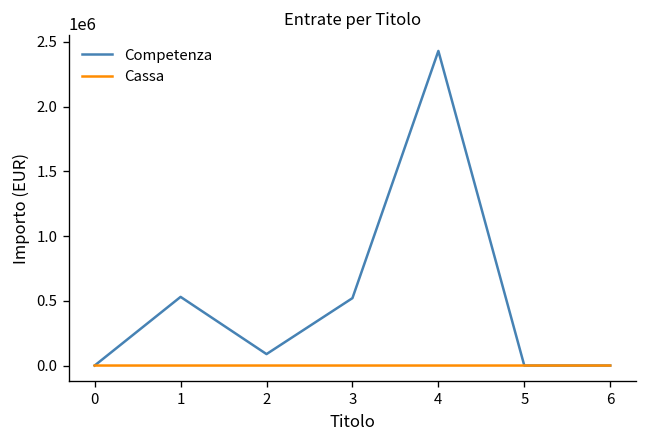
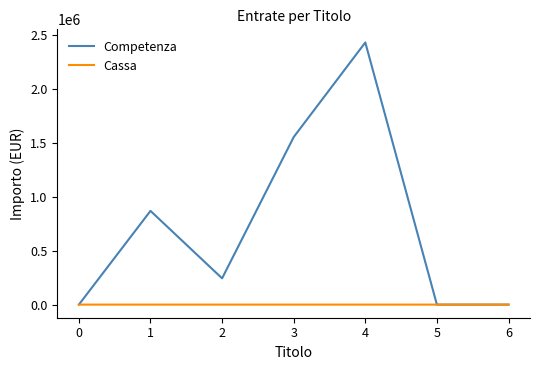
Competenza, 1: 530000 -> 870000
Competenza, 2: 90000 -> 240000
Competenza, 3: 520000 -> 1550000
